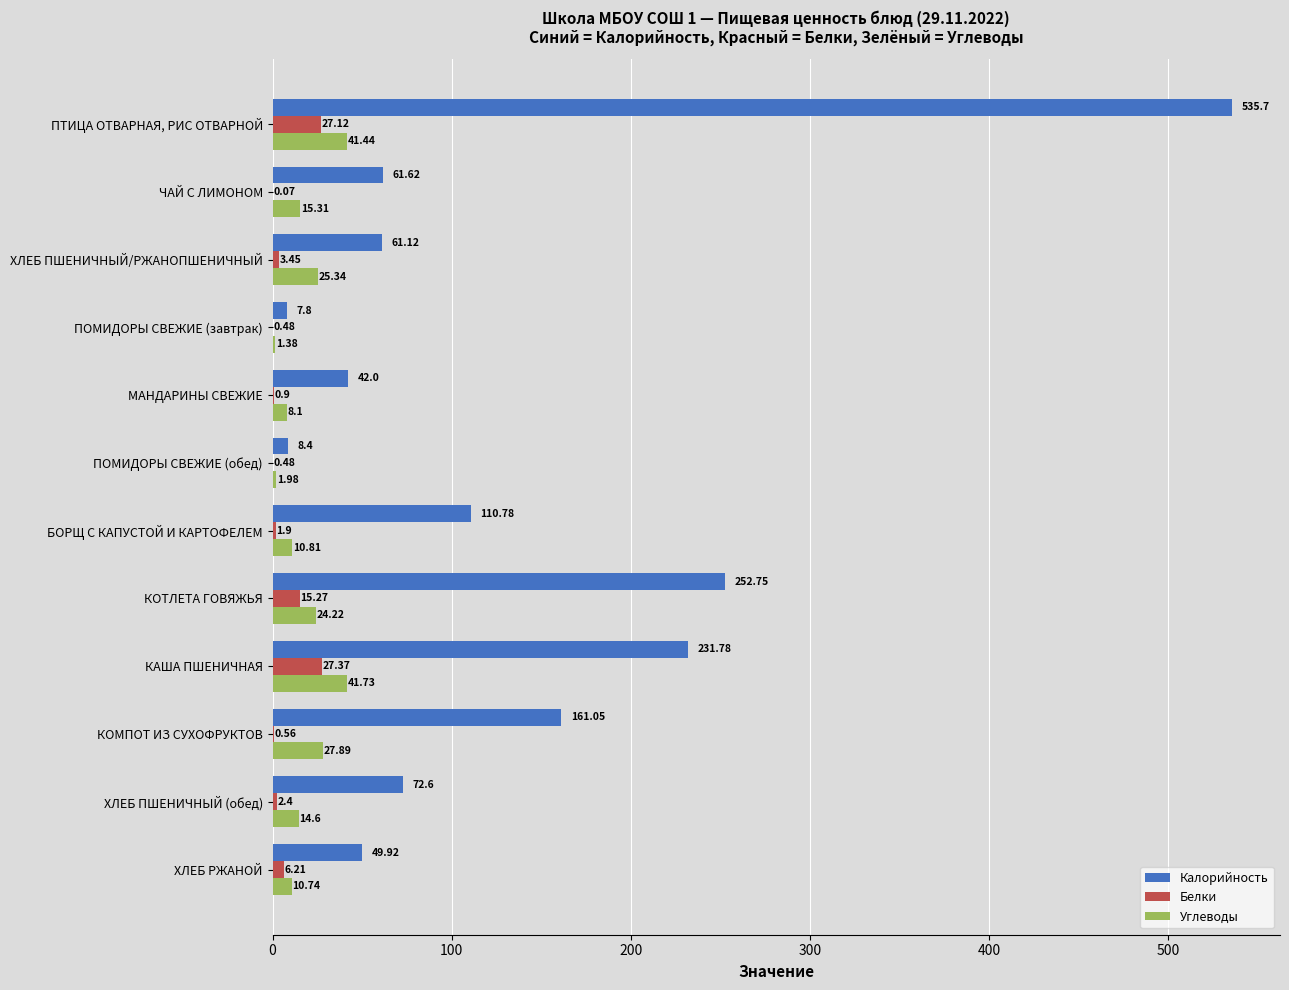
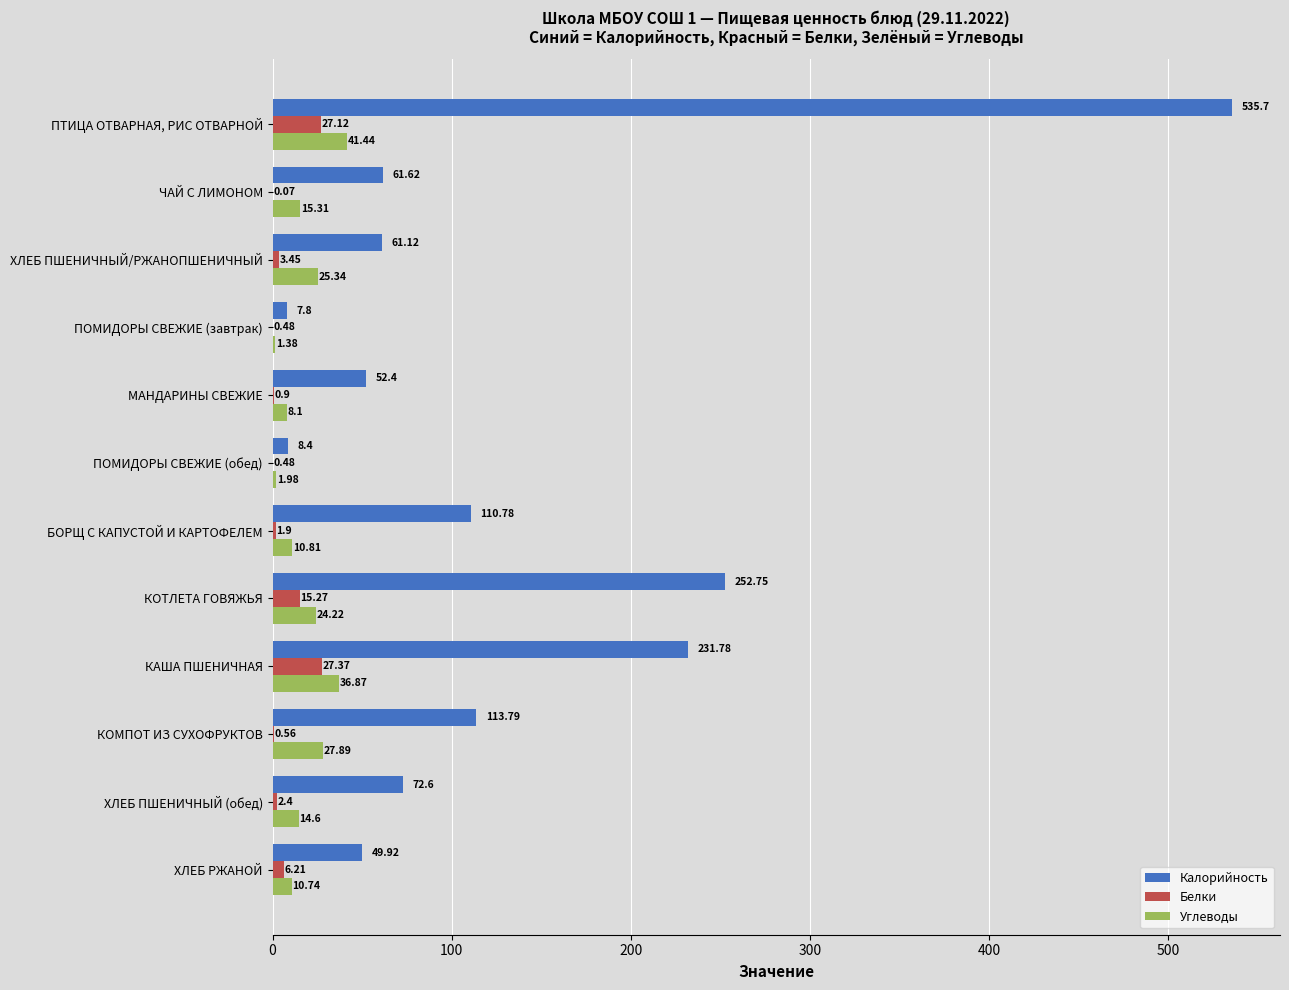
Калорийность, МАНДАРИНЫ СВЕЖИЕ: 42.0 -> 52.4
Углеводы, КАША ПШЕНИЧНАЯ: 41.73 -> 36.87
Калорийность, КОМПОТ ИЗ СУХОФРУКТОВ: 161.05 -> 113.79
